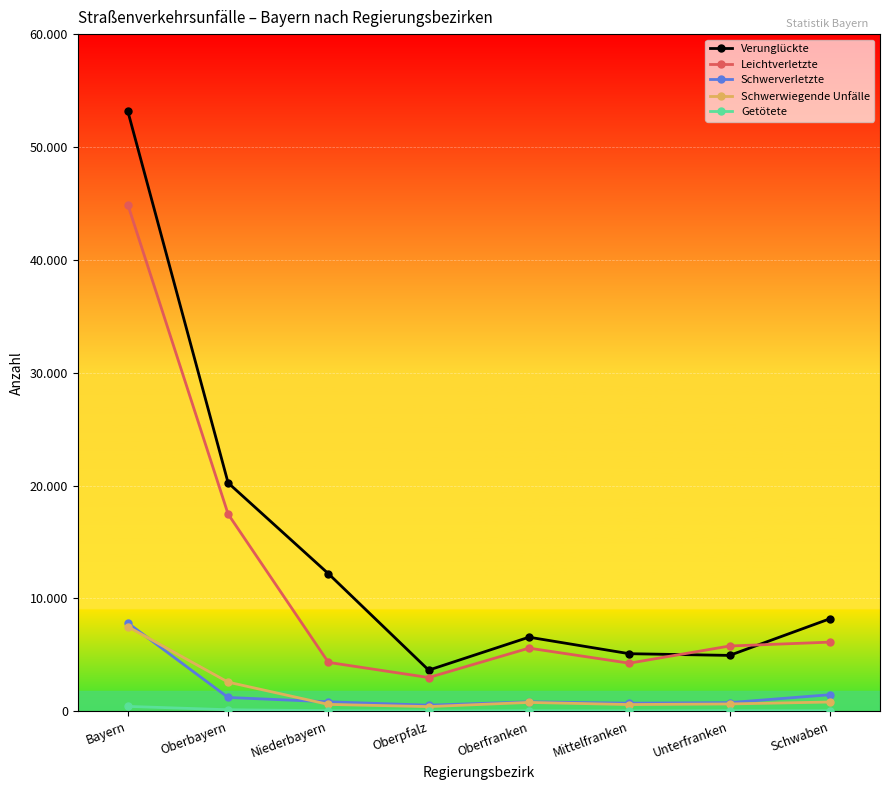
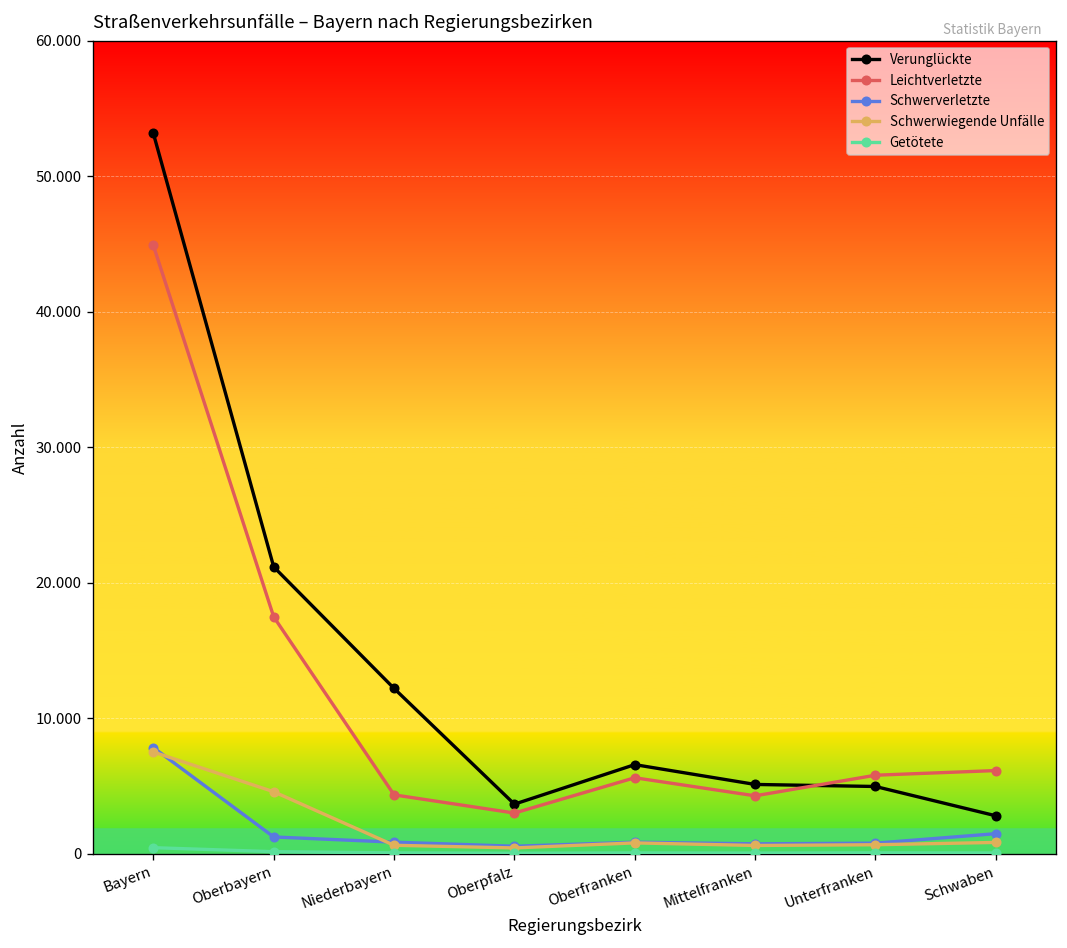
Verunglückte, Oberbayern: 20.2 -> 21.2
Schwerwiegende Unfälle, Oberbayern: 2.6 -> 4.6
Verunglückte, Schwaben: 8.2 -> 2.8
